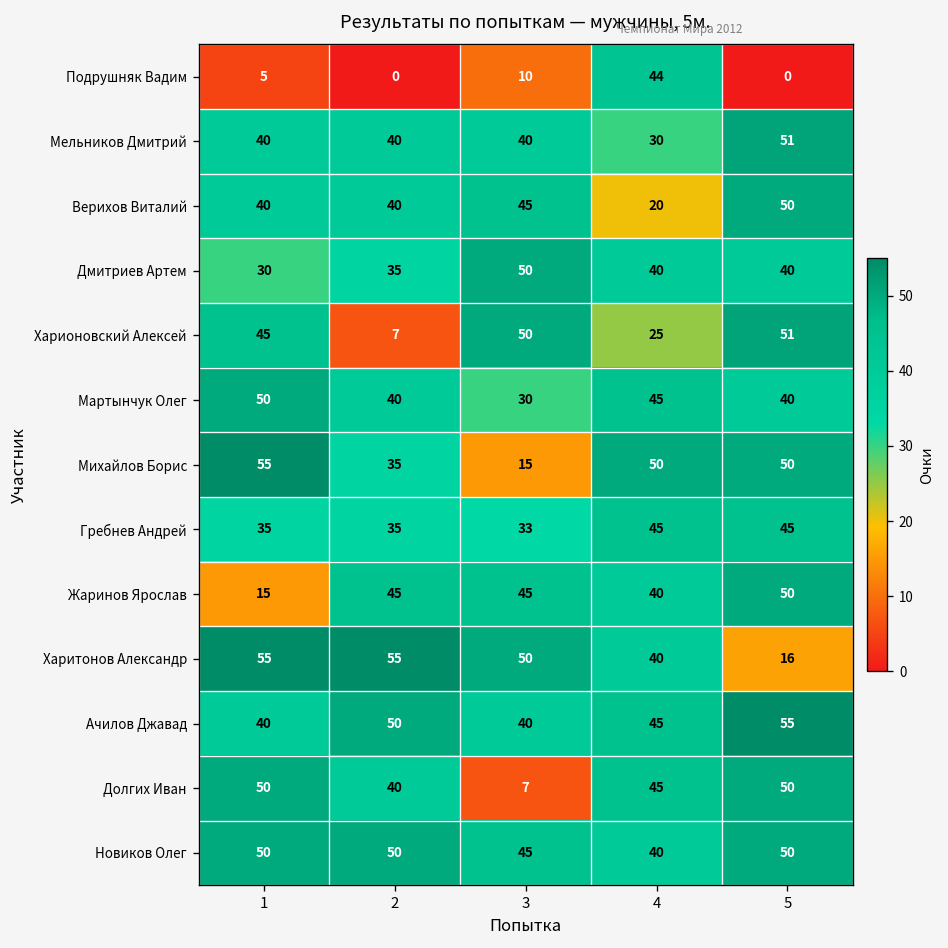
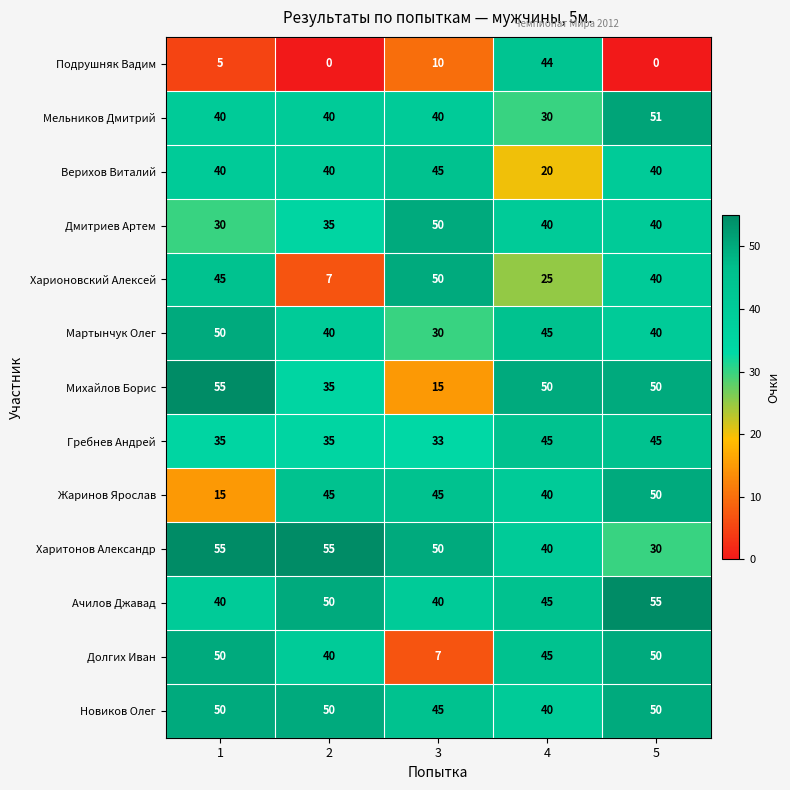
Верихов Виталий, 5: 50 -> 40
Харионовский Алексей, 5: 51 -> 40
Харитонов Александр, 5: 16 -> 30
